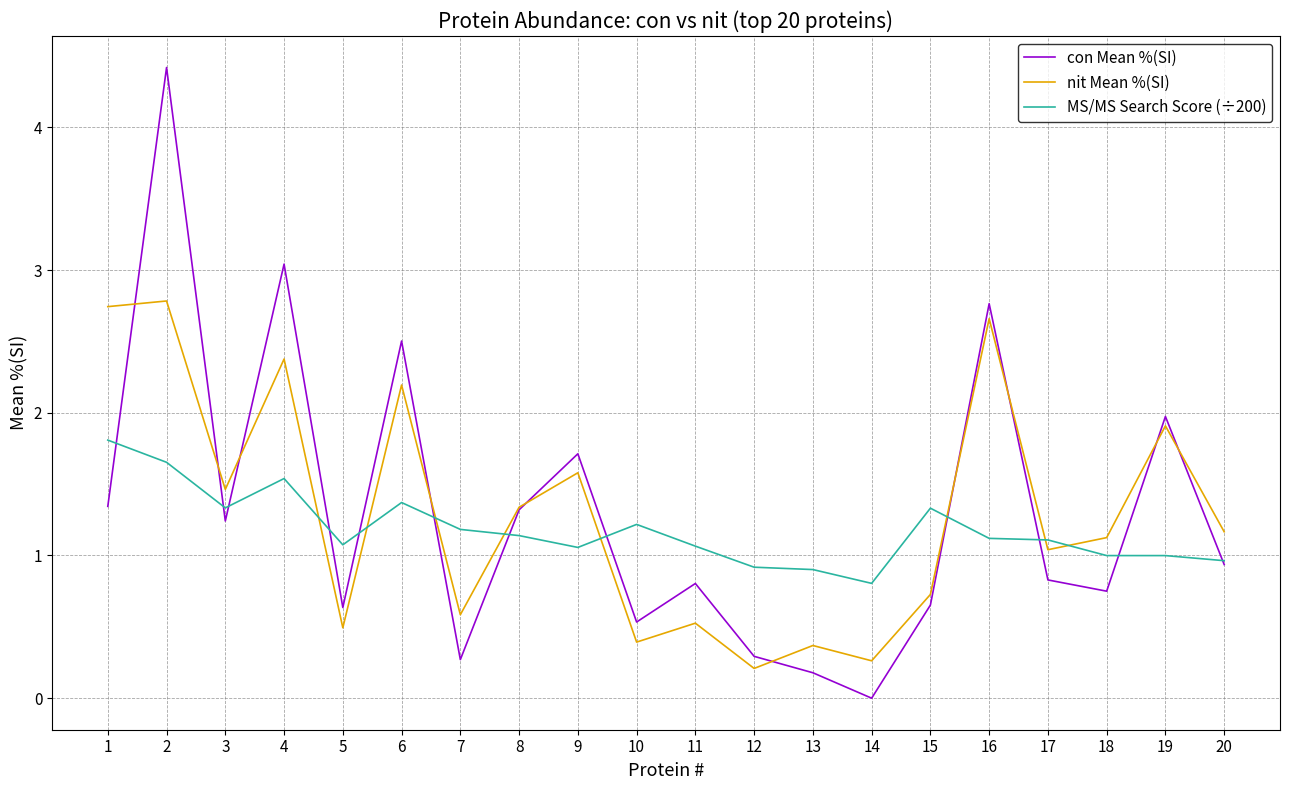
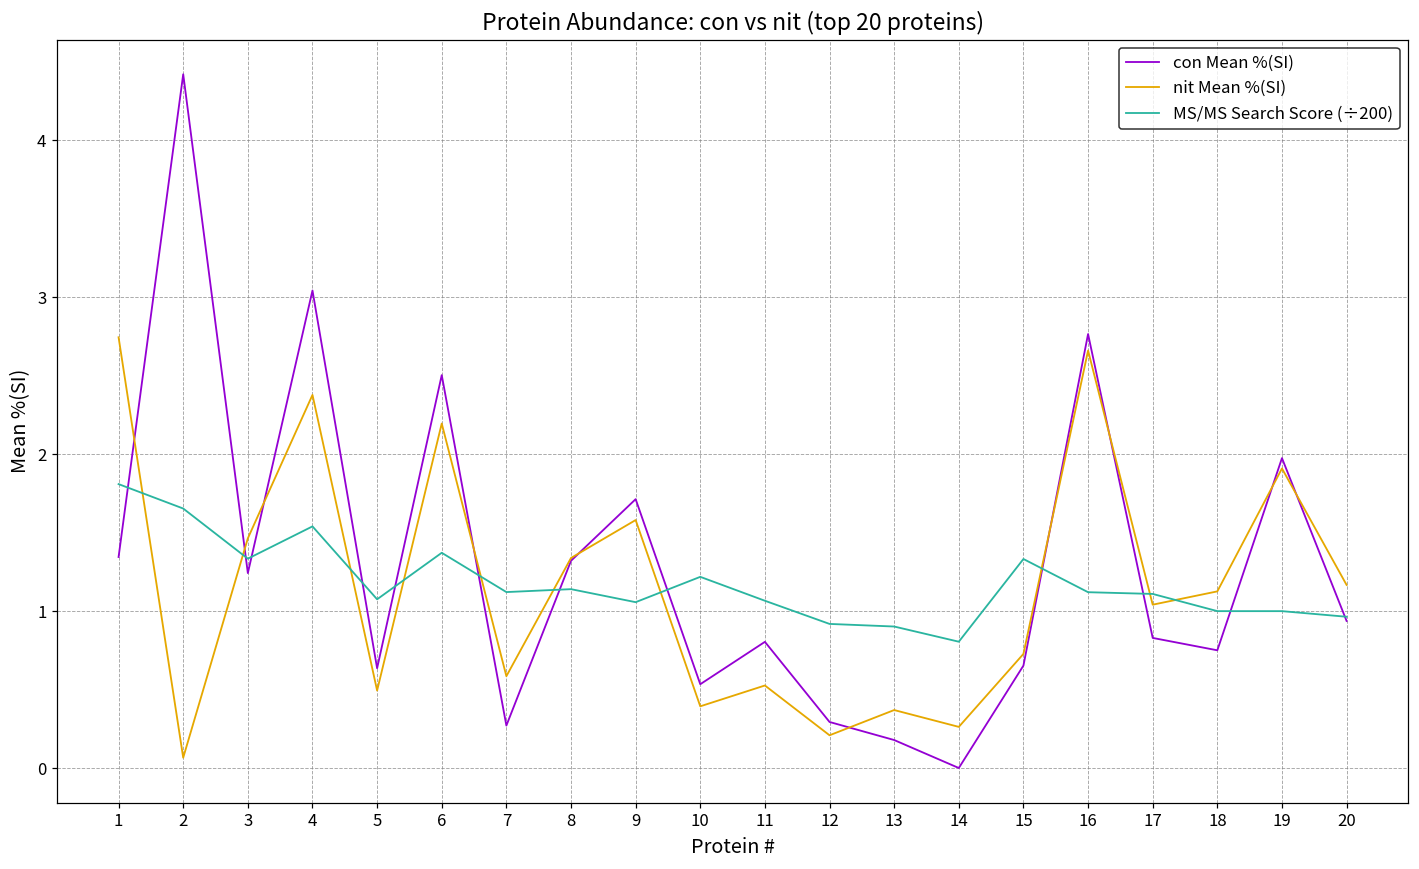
nit Mean %(SI), 2: 2.78 -> 0.07
MS/MS Search Score (÷200), 7: 1.18 -> 1.12
